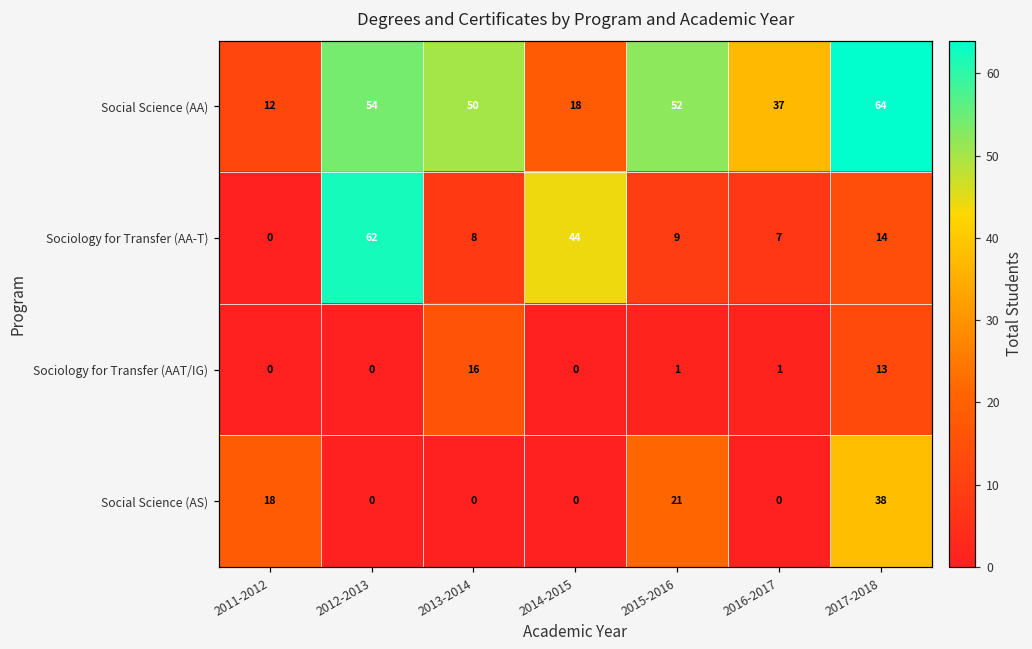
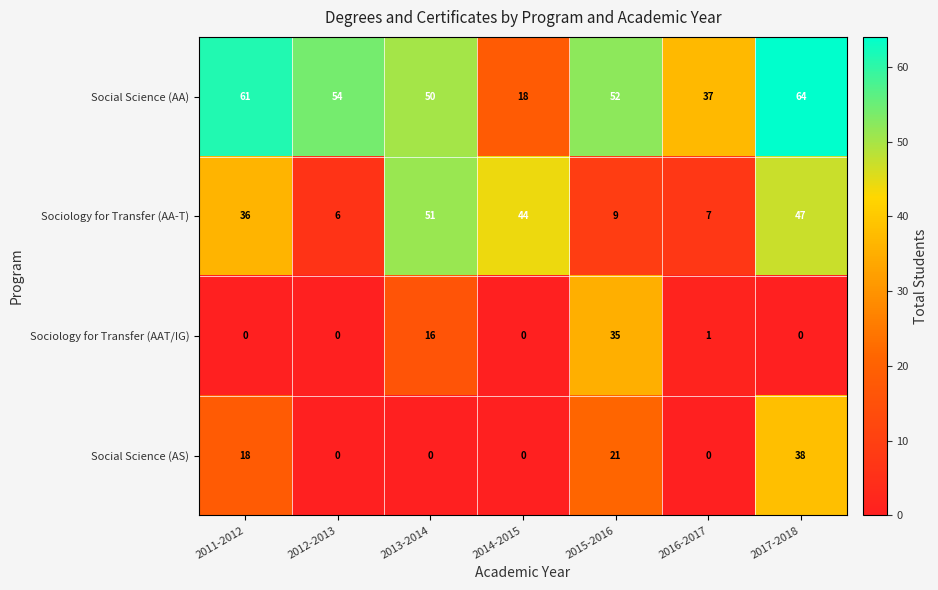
Social Science (AA), 2011-2012: 12 -> 61
Sociology for Transfer (AA-T), 2011-2012: 0 -> 36
Sociology for Transfer (AA-T), 2012-2013: 62 -> 6
Sociology for Transfer (AA-T), 2013-2014: 8 -> 51
Sociology for Transfer (AA-T), 2017-2018: 14 -> 47
Sociology for Transfer (AAT/IG), 2015-2016: 1 -> 35
Sociology for Transfer (AAT/IG), 2017-2018: 13 -> 0
